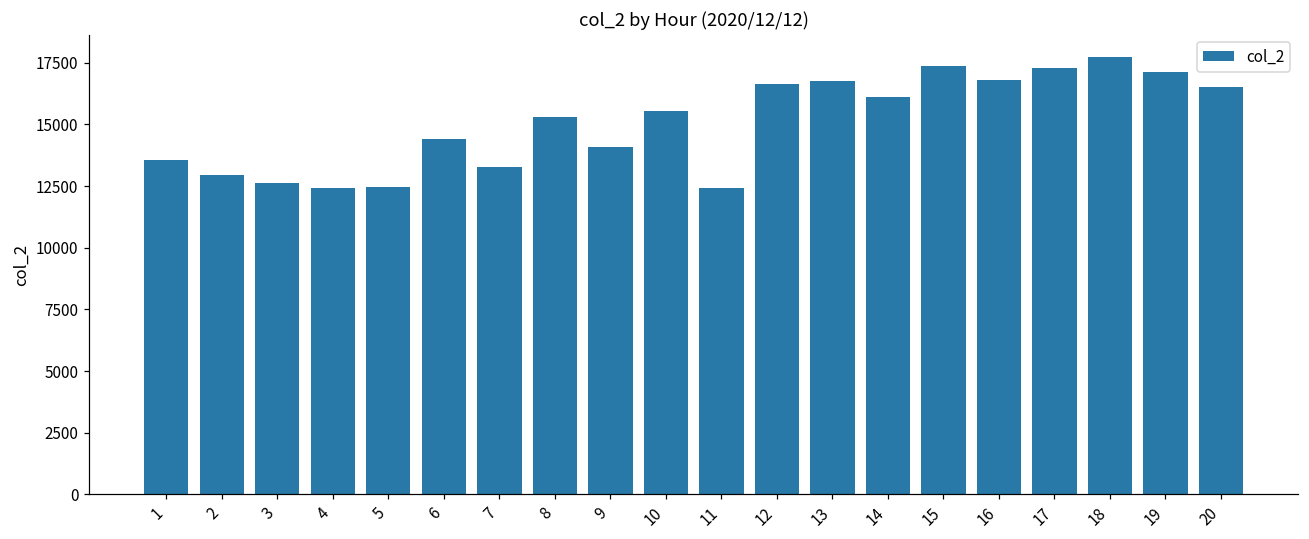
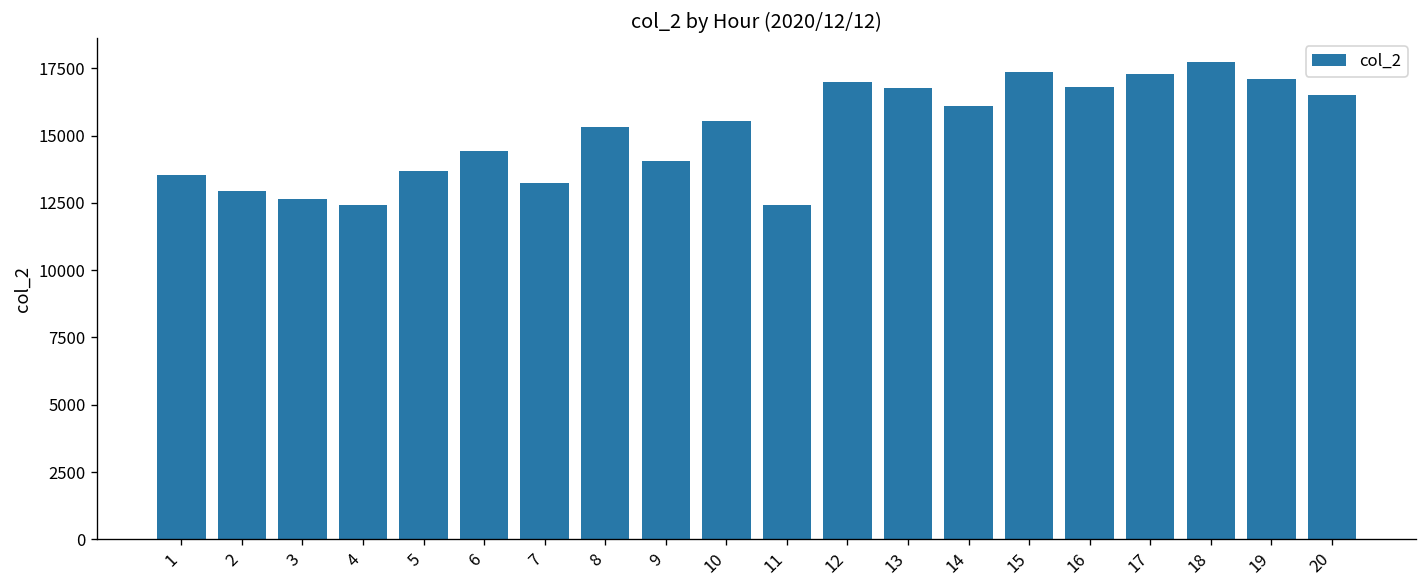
5: 12500 -> 13700
12: 16600 -> 17000
